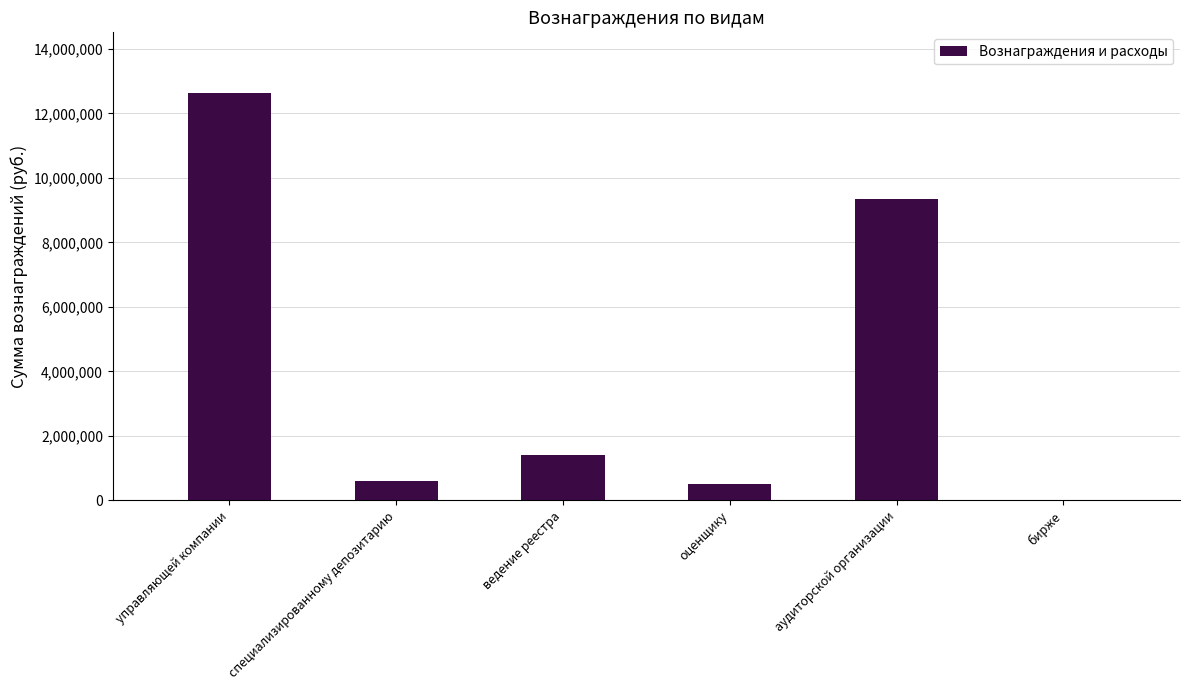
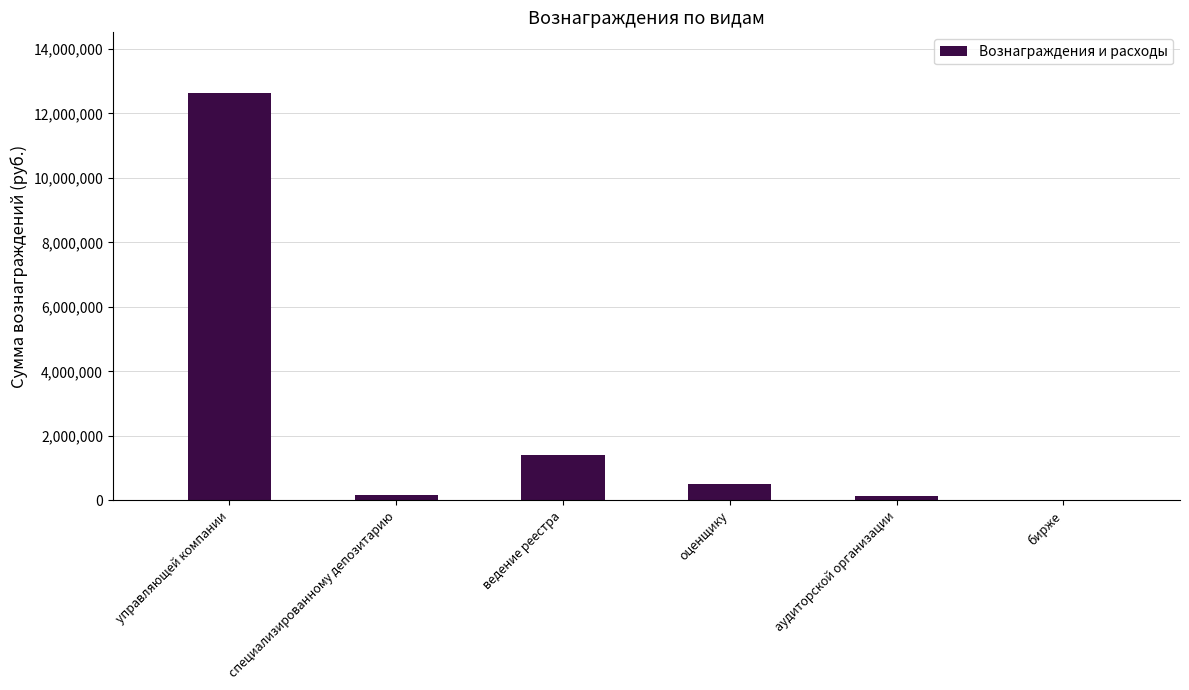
специализированному депозитарию: 600,000 -> 200,000
аудиторской организации: 9,400,000 -> 100,000
